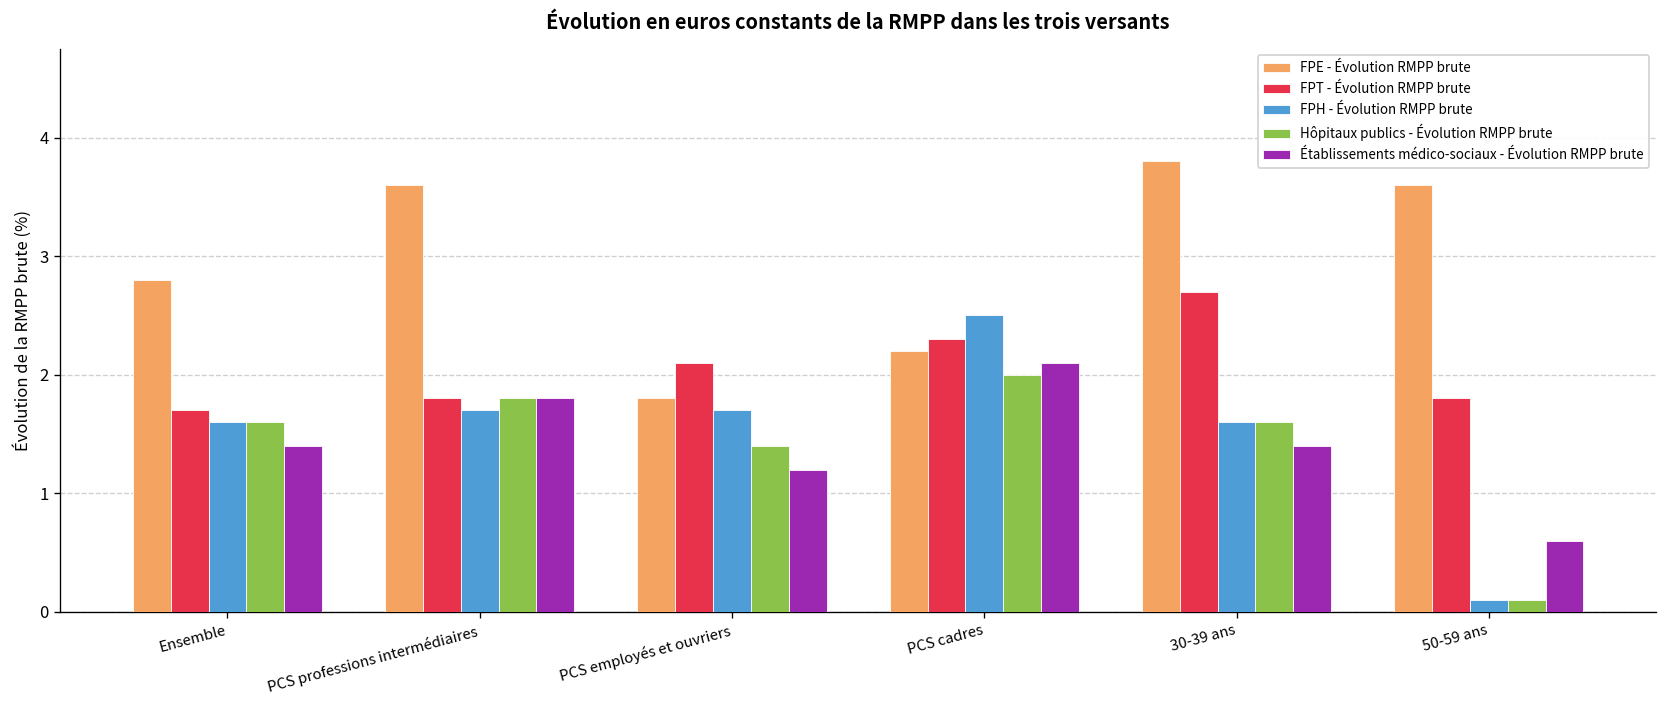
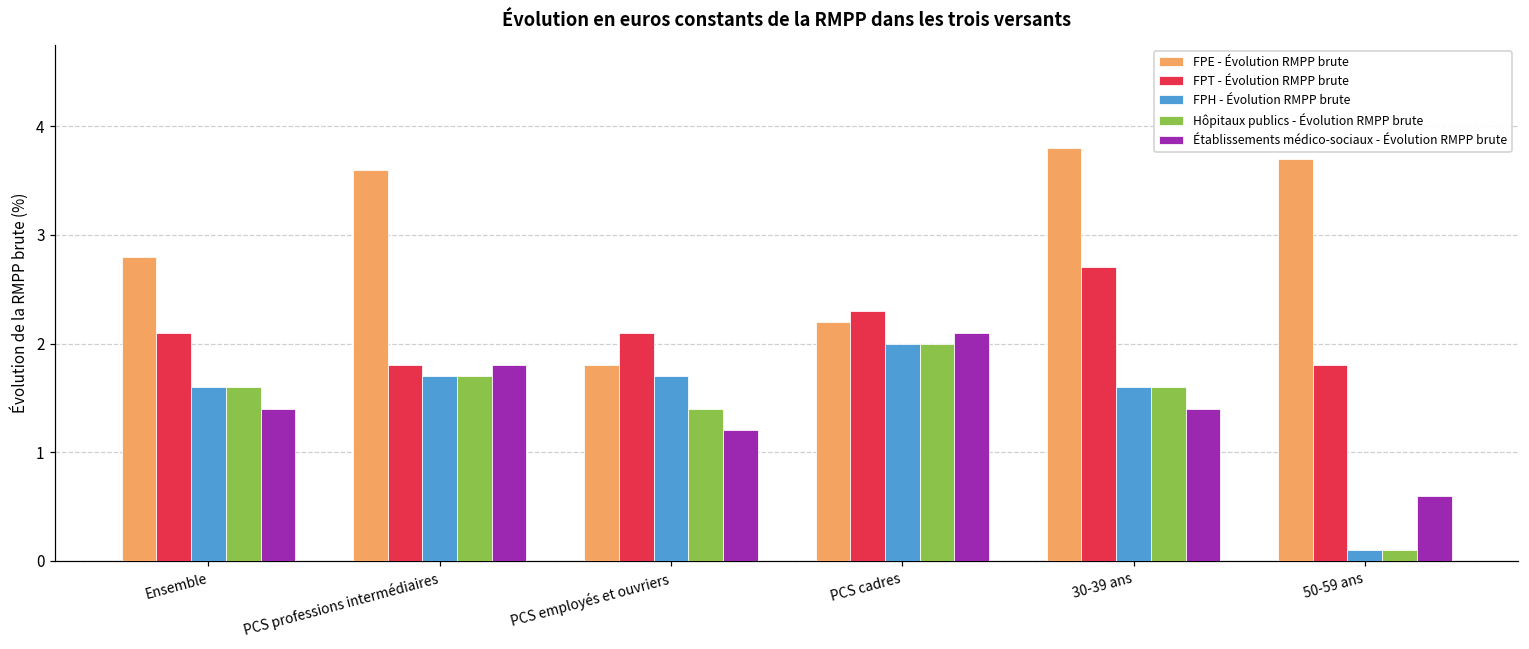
FPT - Évolution RMPP brute, Ensemble: 1.7 -> 2.1
Hôpitaux publics - Évolution RMPP brute, PCS professions intermédiaires: 1.8 -> 1.7
FPH - Évolution RMPP brute, PCS cadres: 2.5 -> 2.0
FPE - Évolution RMPP brute, 50-59 ans: 3.6 -> 3.7
